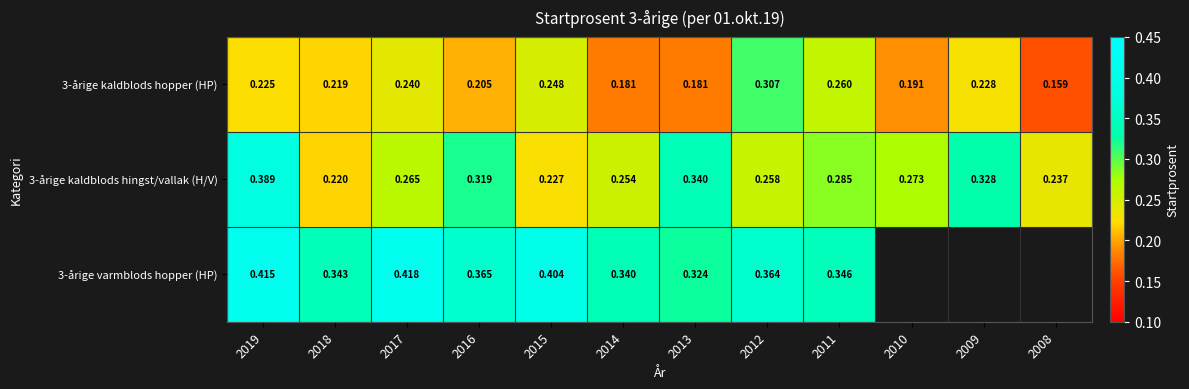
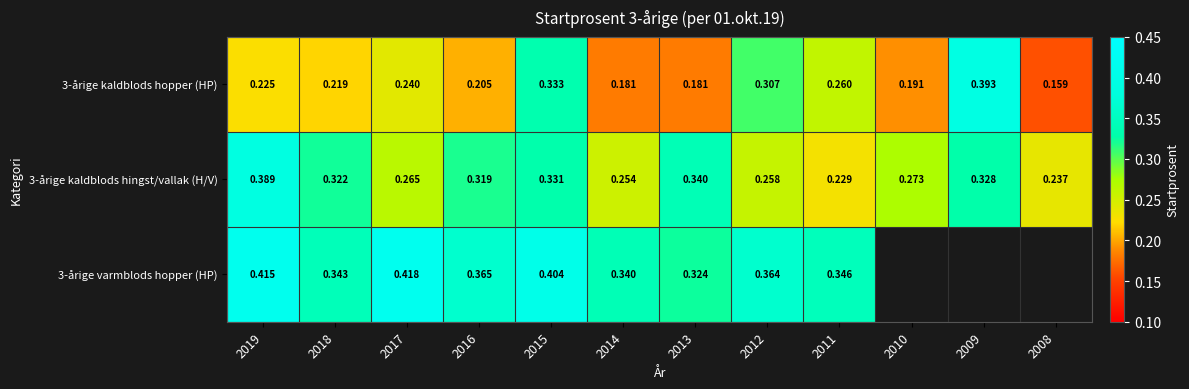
3-årige kaldblods hopper (HP), 2015: 0.248 -> 0.333
3-årige kaldblods hopper (HP), 2009: 0.228 -> 0.393
3-årige kaldblods hingst/vallak (H/V), 2018: 0.220 -> 0.322
3-årige kaldblods hingst/vallak (H/V), 2015: 0.227 -> 0.331
3-årige kaldblods hingst/vallak (H/V), 2011: 0.285 -> 0.229
